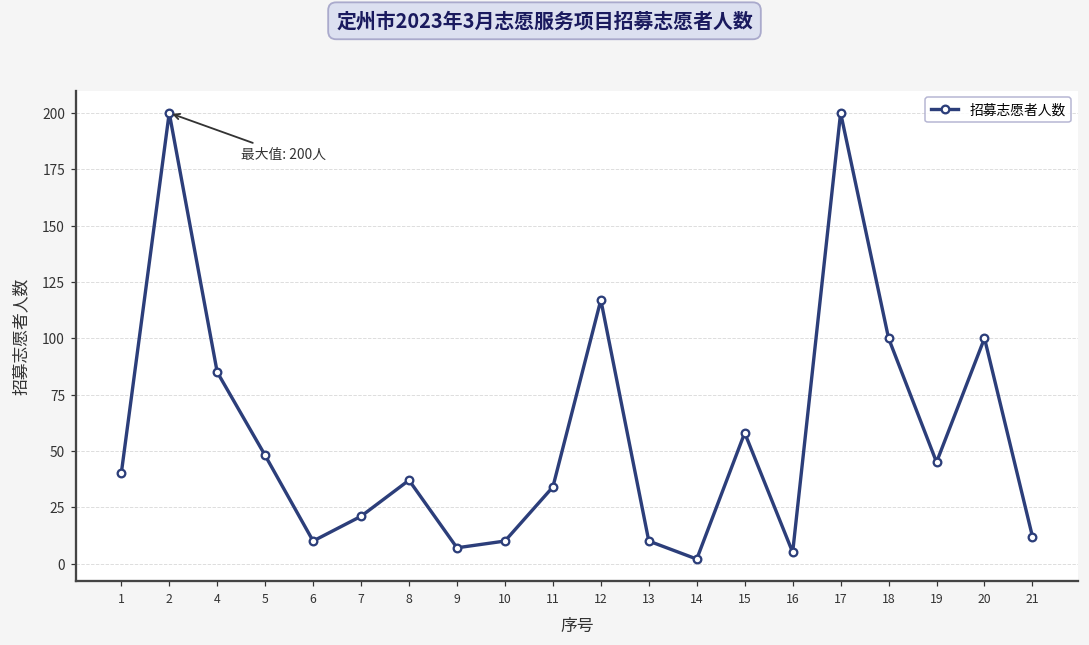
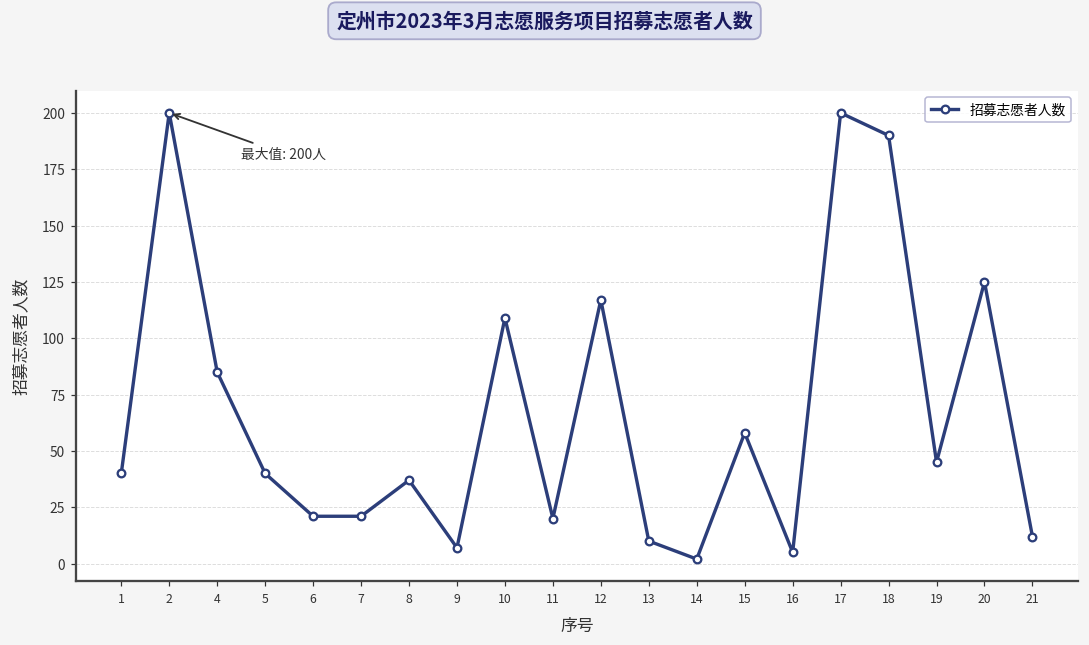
5: 48 -> 40
6: 10 -> 21
10: 10 -> 109
11: 34 -> 20
18: 100 -> 190
20: 100 -> 125
